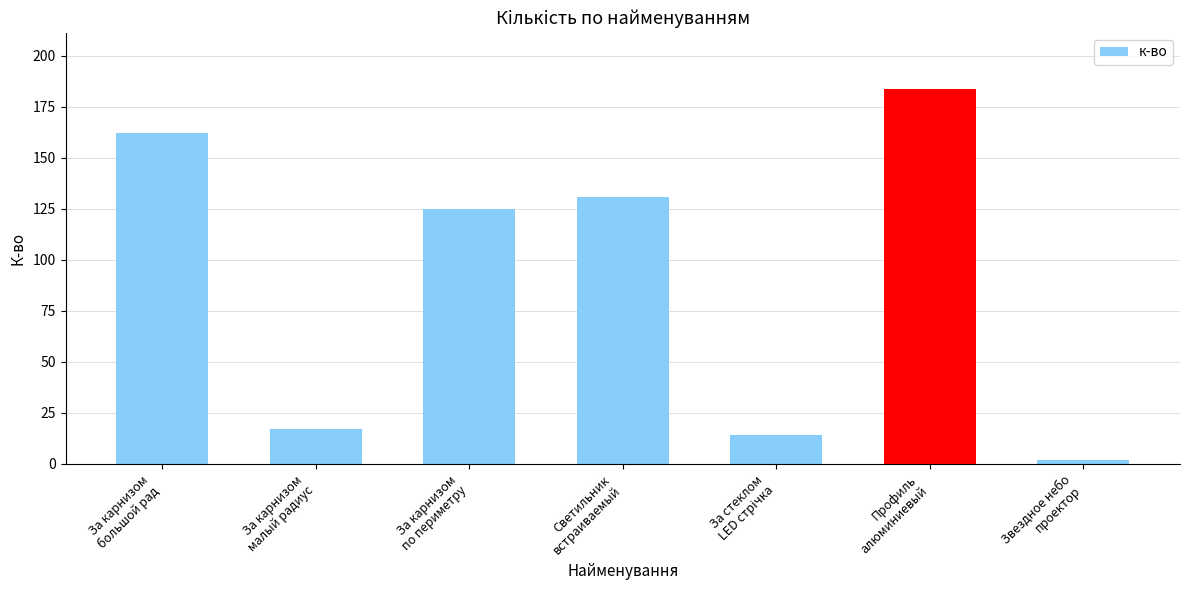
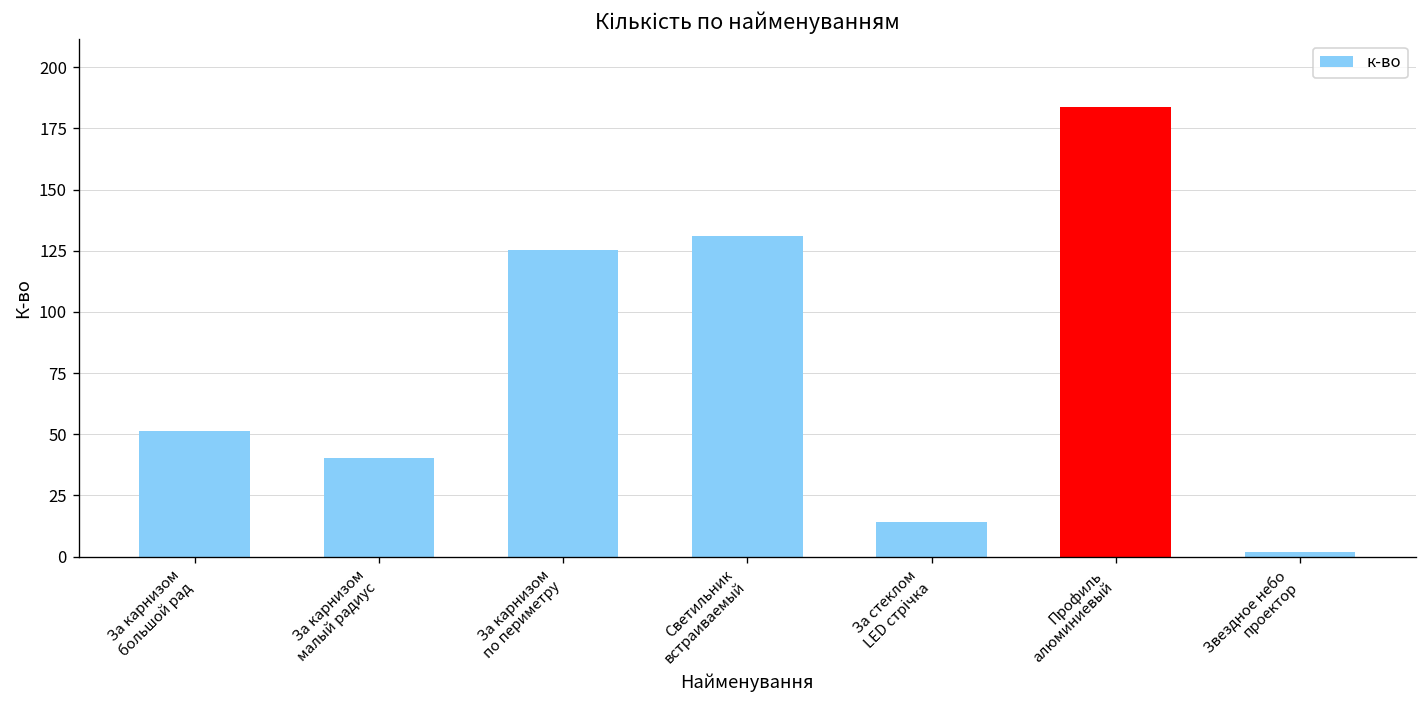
За карнизом большой рад: 162 -> 51
За карнизом малый радиус: 17 -> 40
